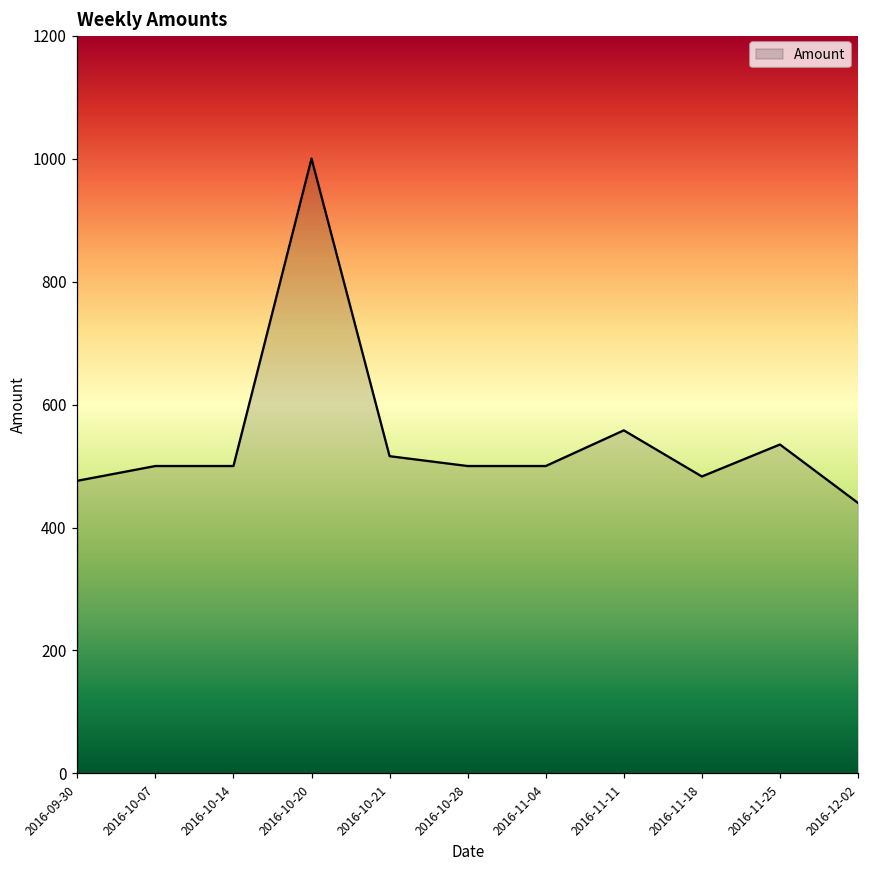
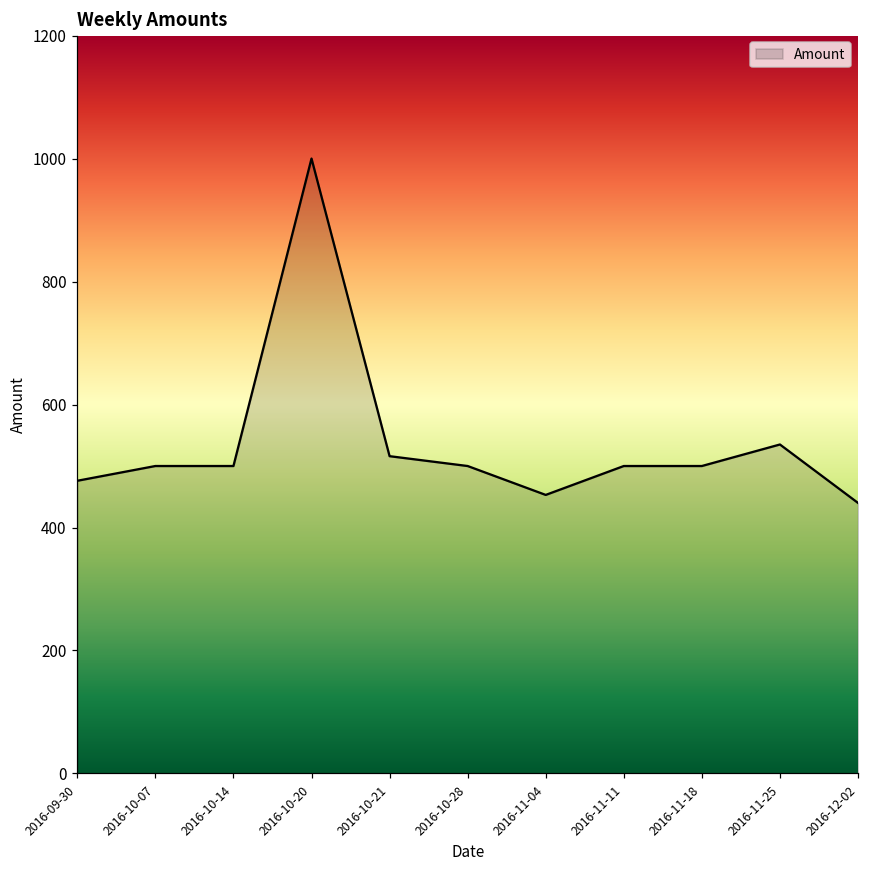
2016-11-04: 500 -> 450
2016-11-11: 560 -> 500
2016-11-18: 480 -> 500
